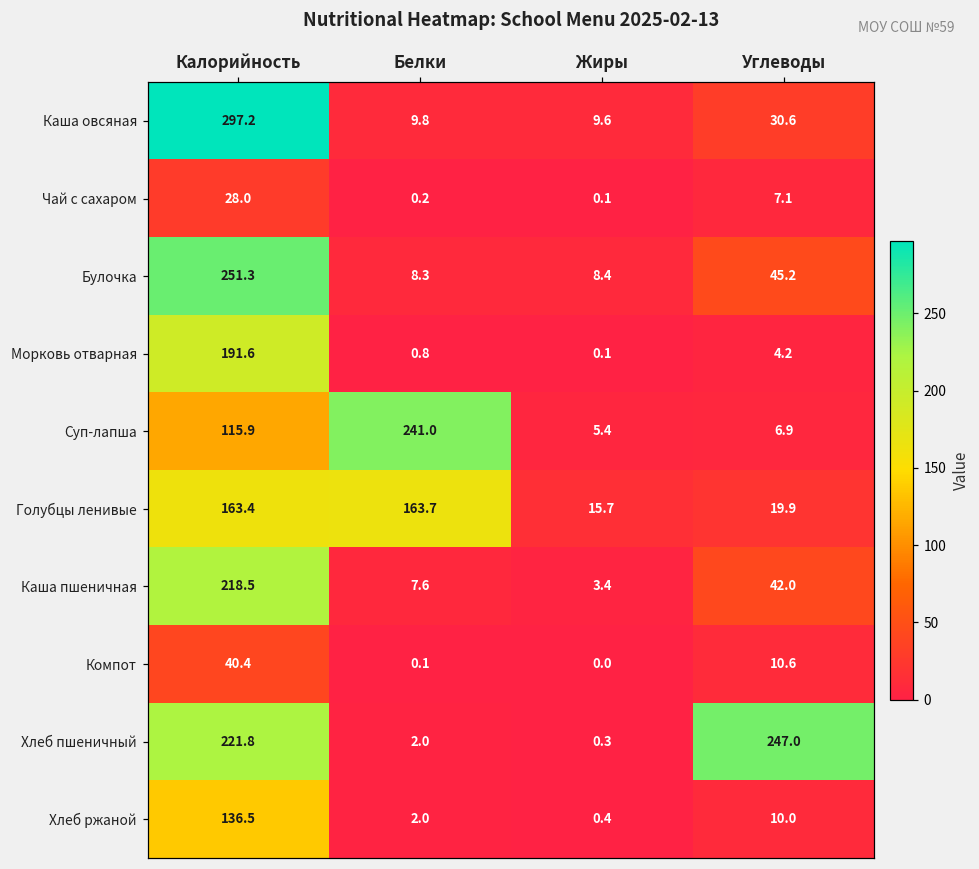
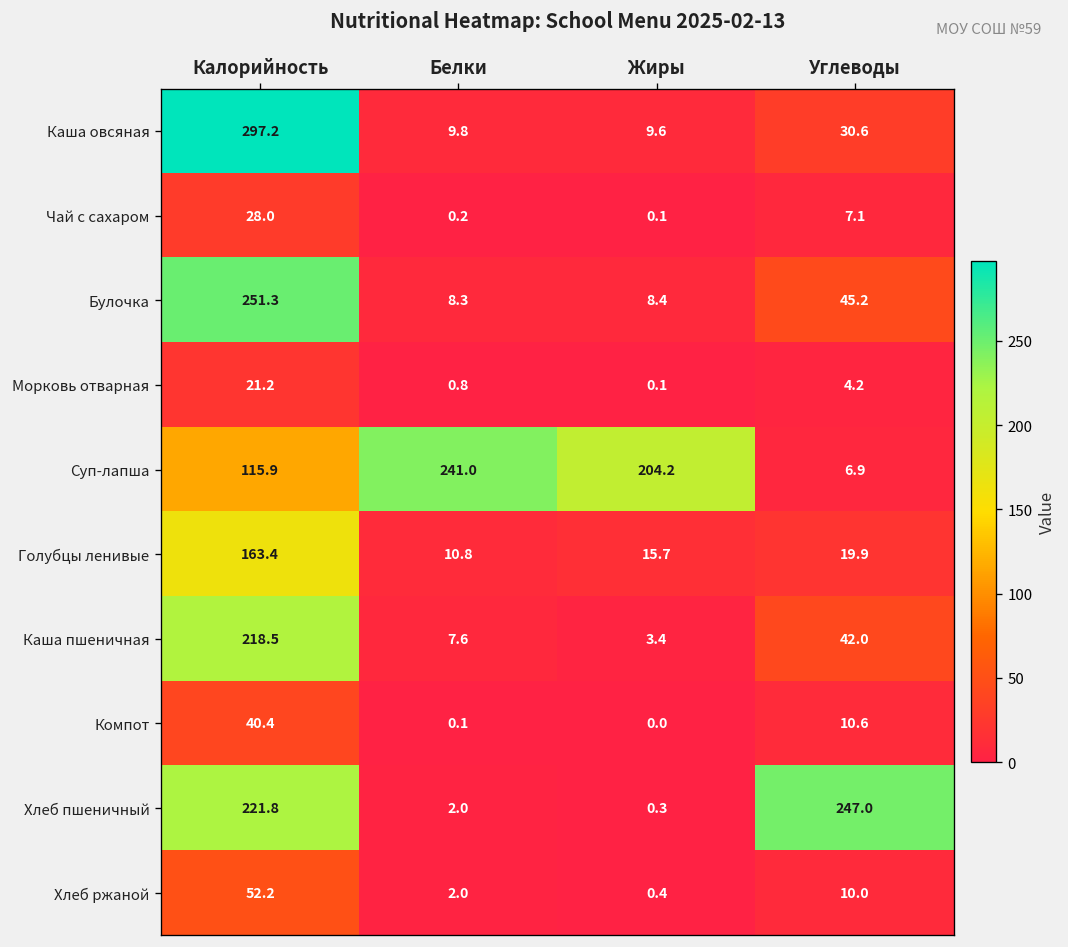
Морковь отварная, Калорийность: 191.6 -> 21.2
Суп-лапша, Жиры: 5.4 -> 204.2
Голубцы ленивые, Белки: 163.7 -> 10.8
Хлеб ржаной, Калорийность: 136.5 -> 52.2
